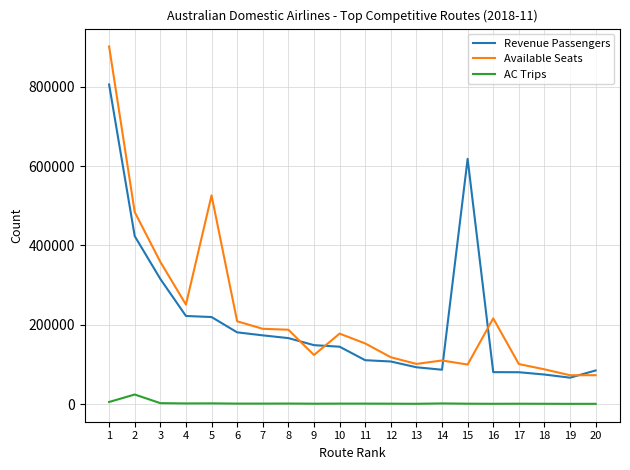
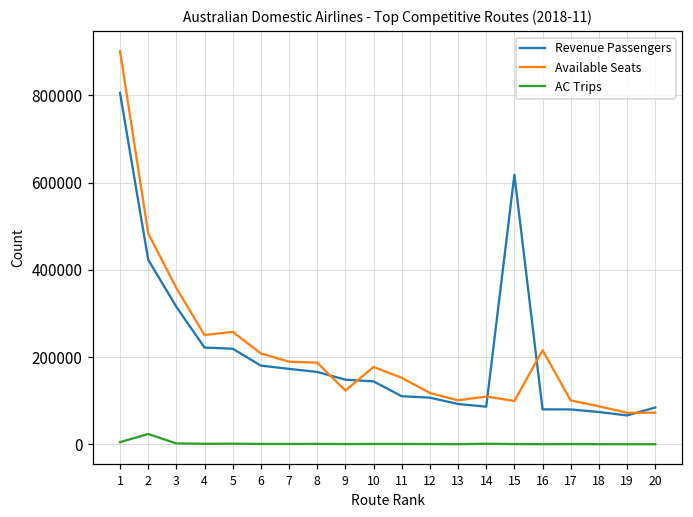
Available Seats, 5: 530000 -> 260000
